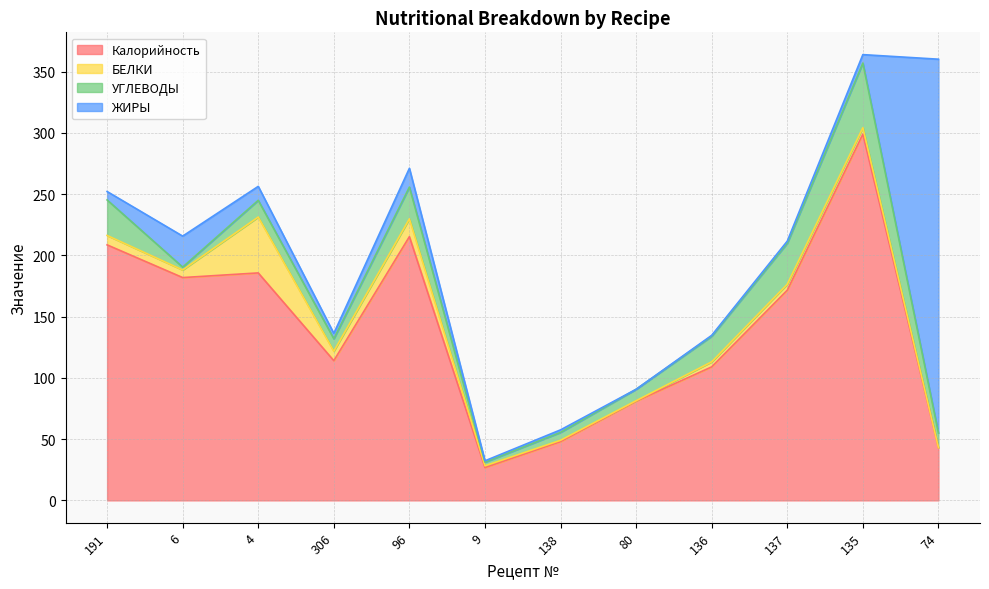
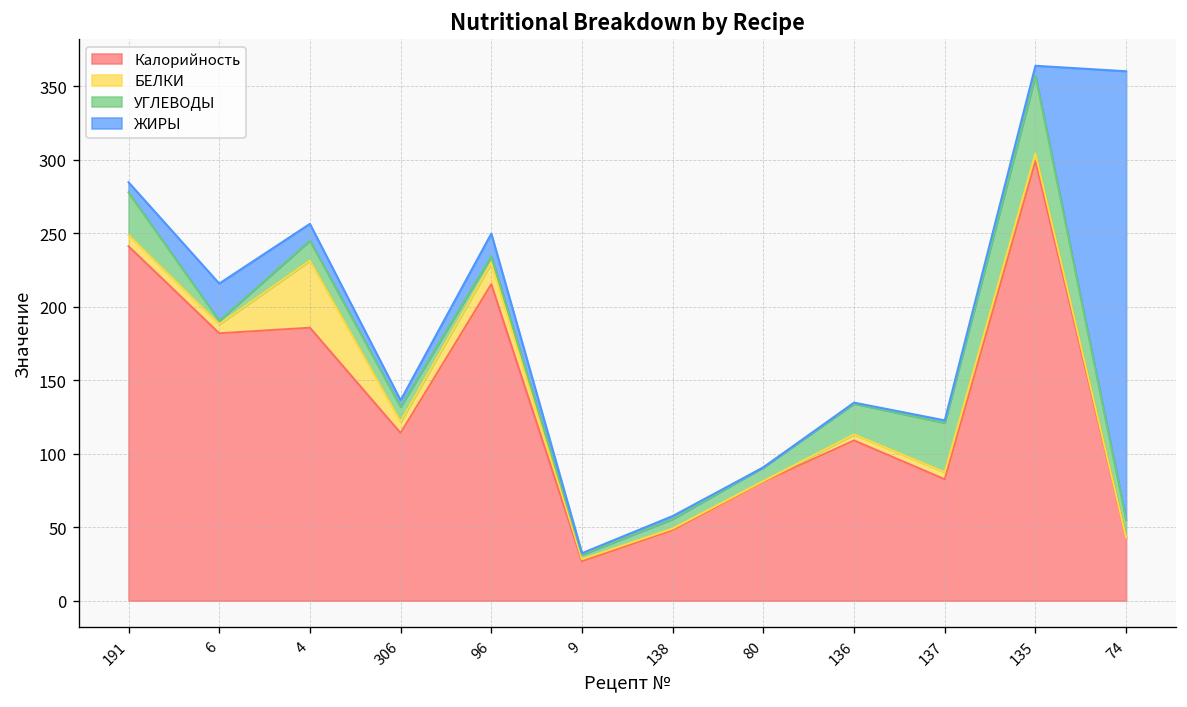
Калорийность, 191: 209 -> 241
УГЛЕВОДЫ, 96: 26 -> 5
Калорийность, 137: 172 -> 83
